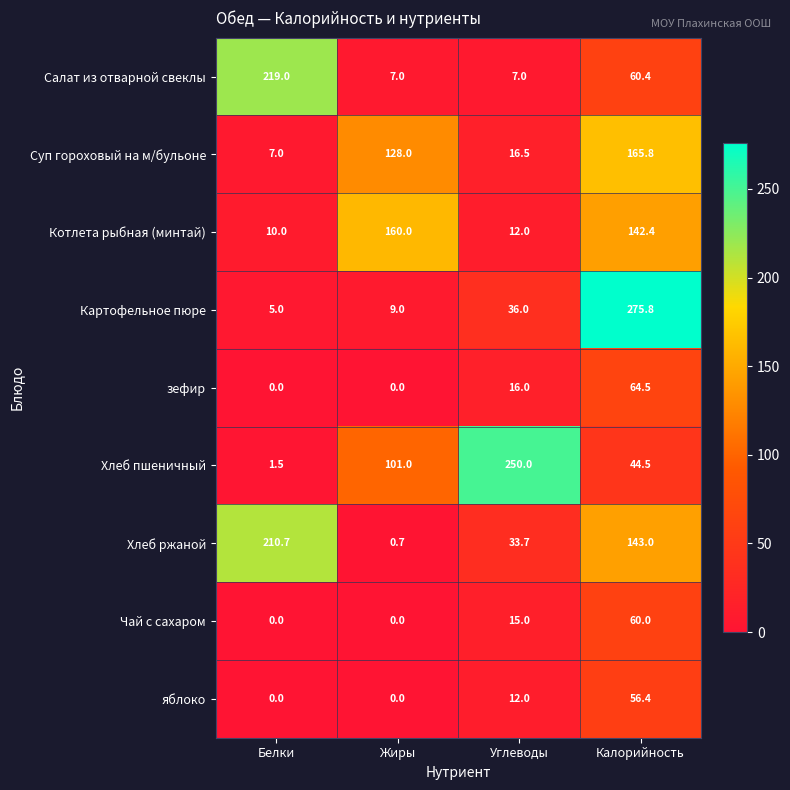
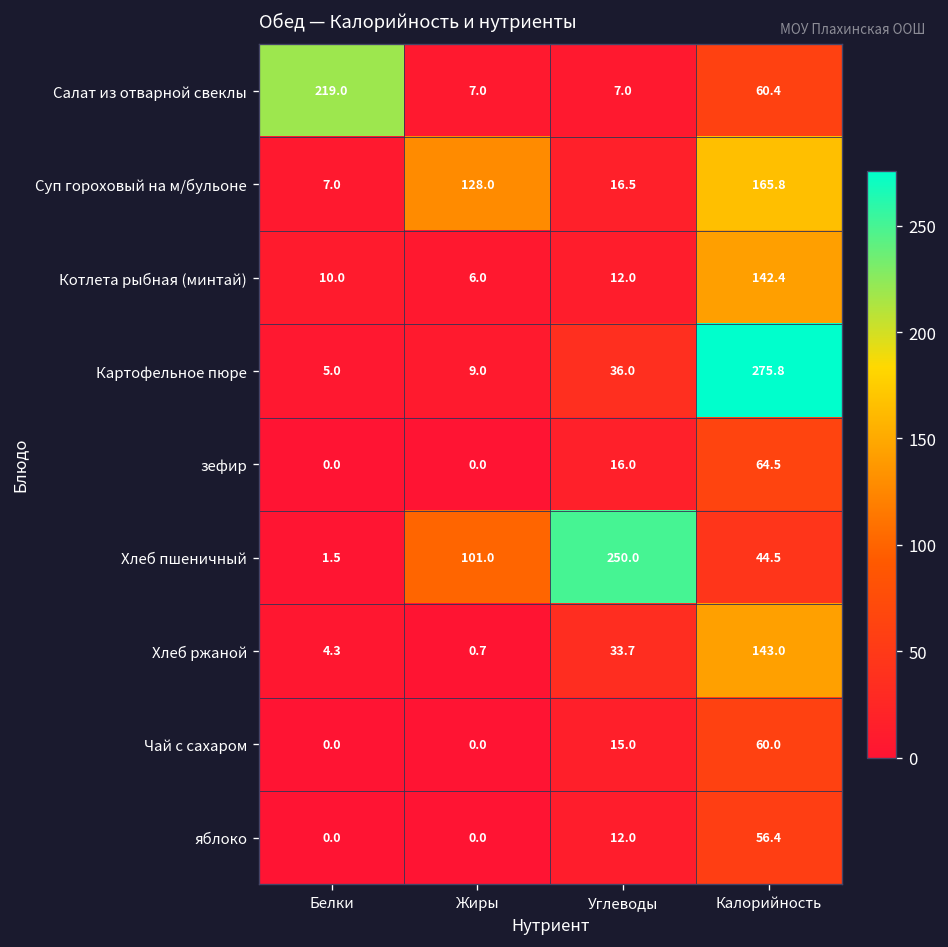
Котлета рыбная (минтай), Жиры: 160.0 -> 6.0
Хлеб ржаной, Белки: 210.7 -> 4.3
